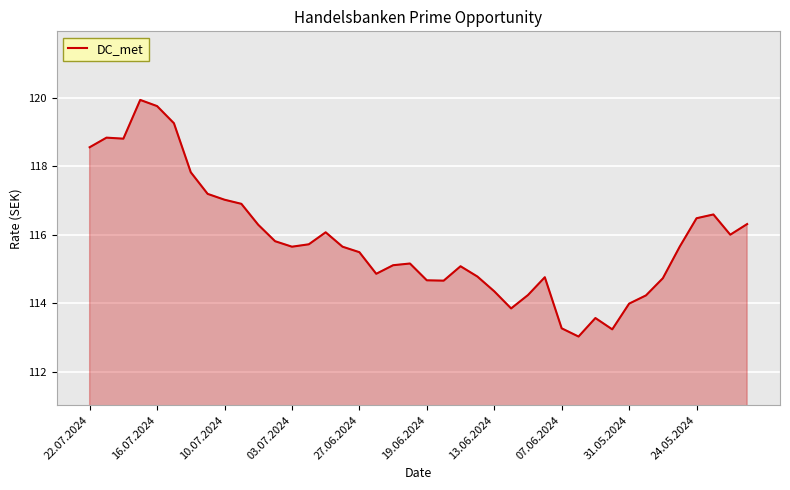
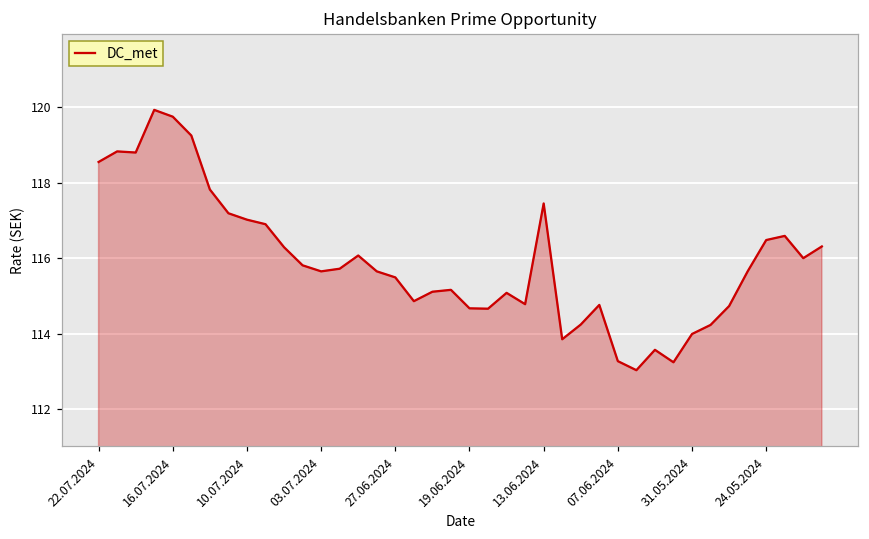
13.06.2024: 114.4 -> 117.5
